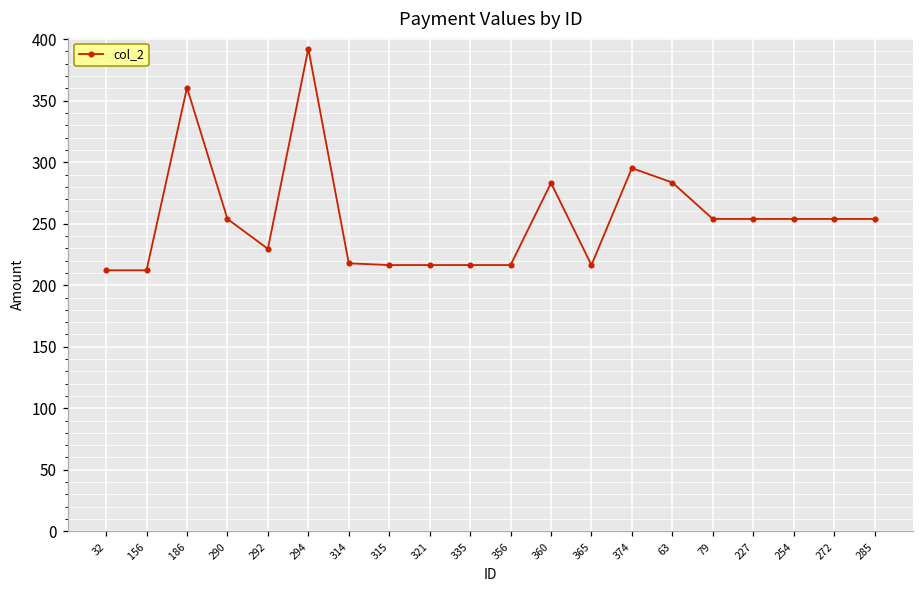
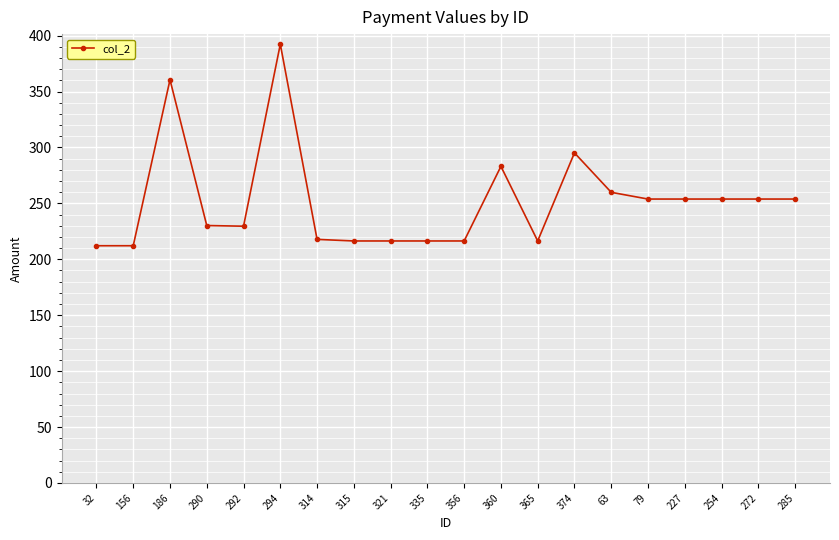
290: 254 -> 230
63: 284 -> 260
